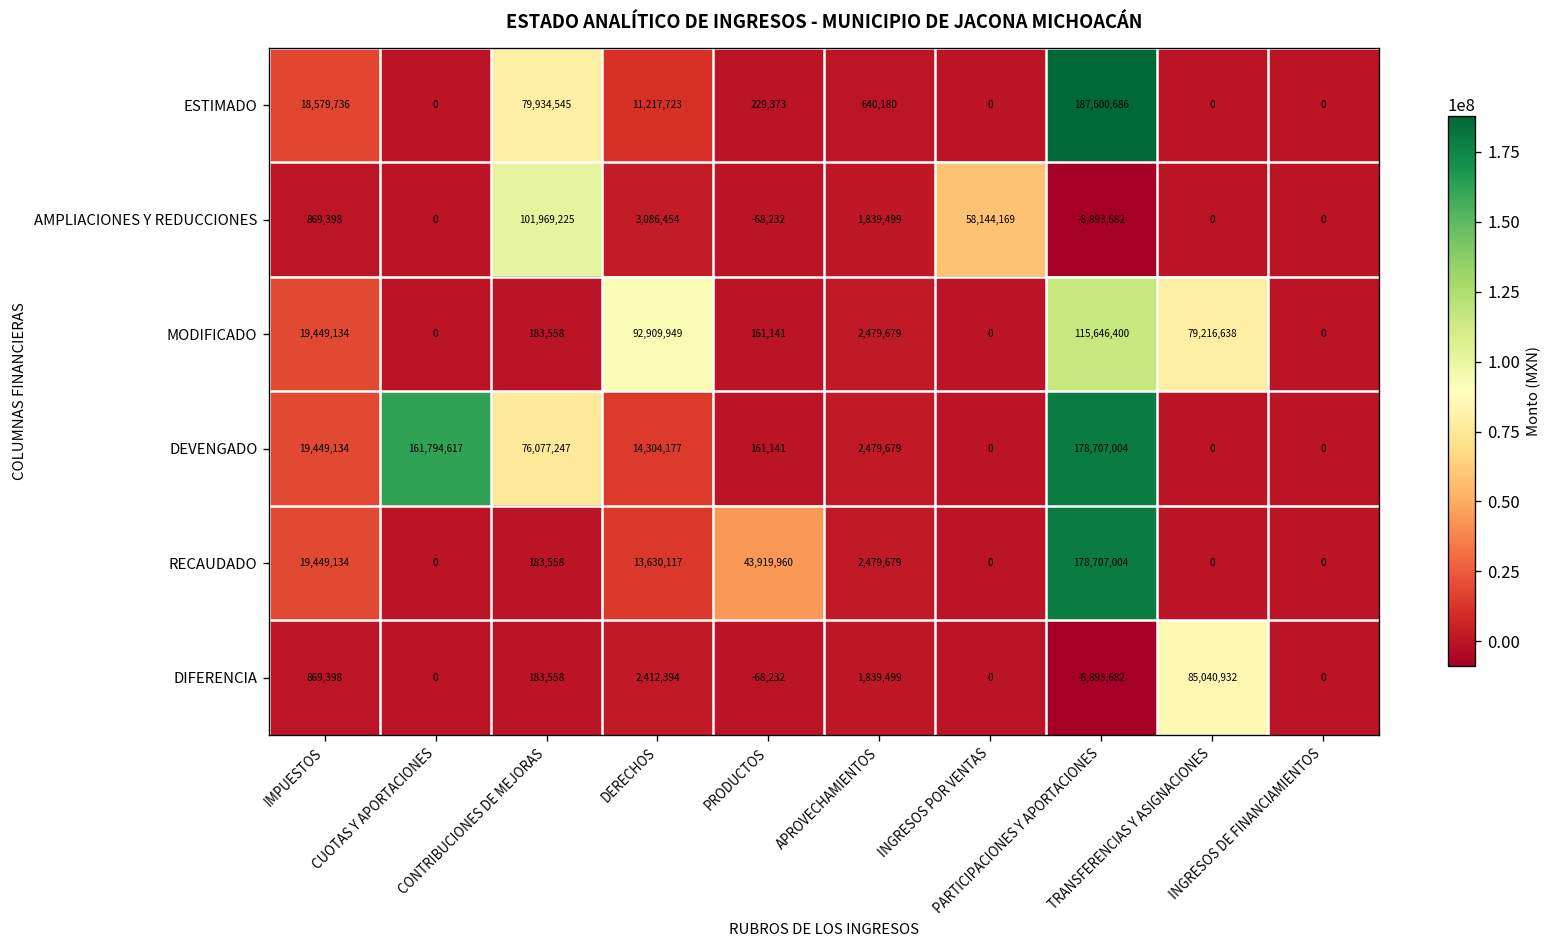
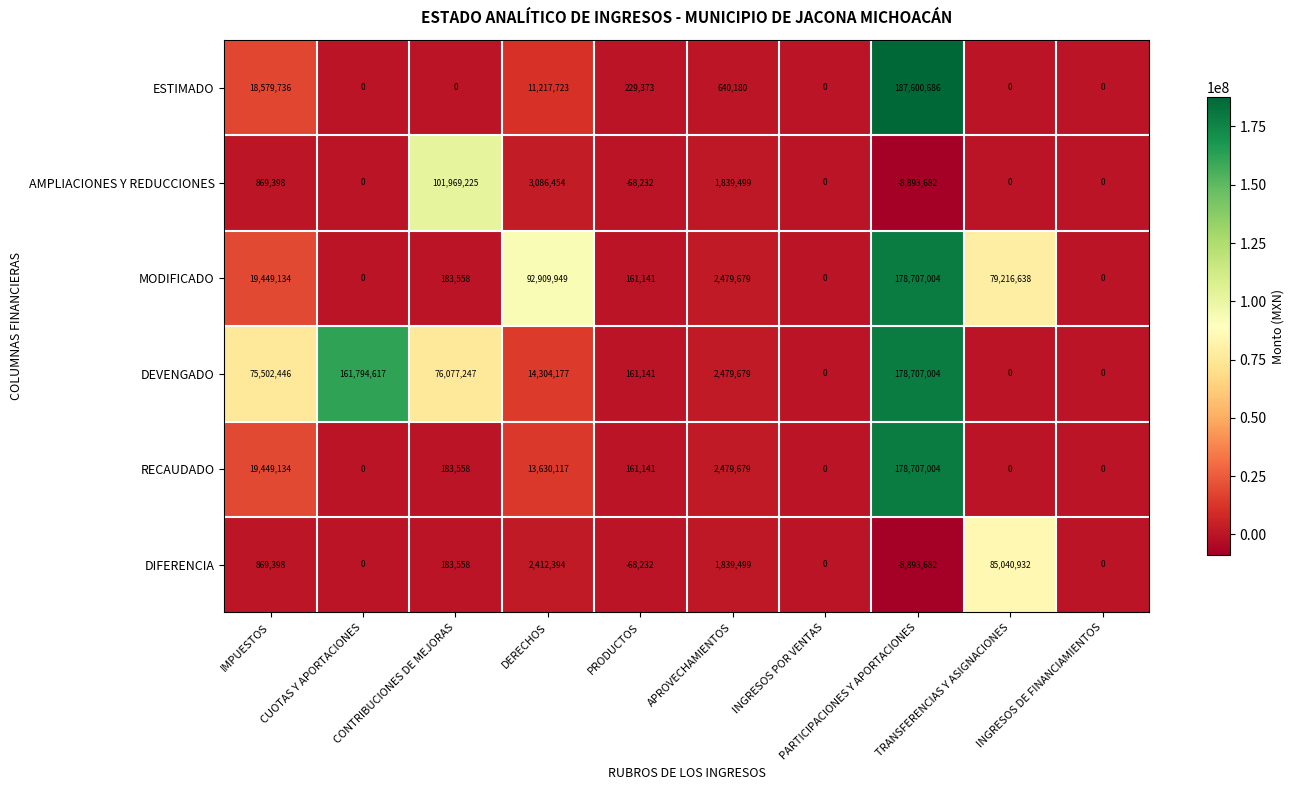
ESTIMADO, CONTRIBUCIONES DE MEJORAS: 79,934,545 -> 0
AMPLIACIONES Y REDUCCIONES, INGRESOS POR VENTAS: 58,144,169 -> 0
MODIFICADO, PARTICIPACIONES Y APORTACIONES: 115,646,400 -> 178,707,004
DEVENGADO, IMPUESTOS: 19,449,134 -> 75,502,446
RECAUDADO, PRODUCTOS: 43,919,960 -> 161,141
